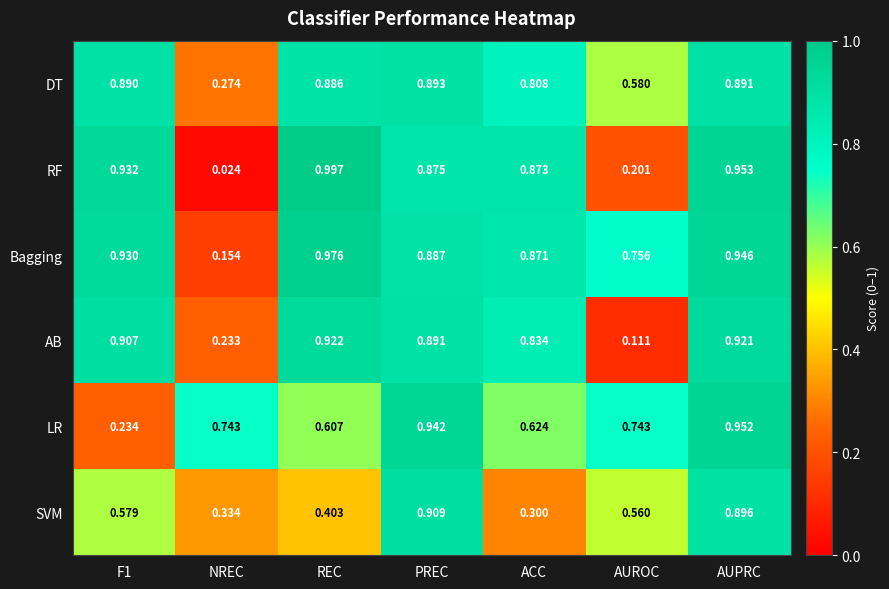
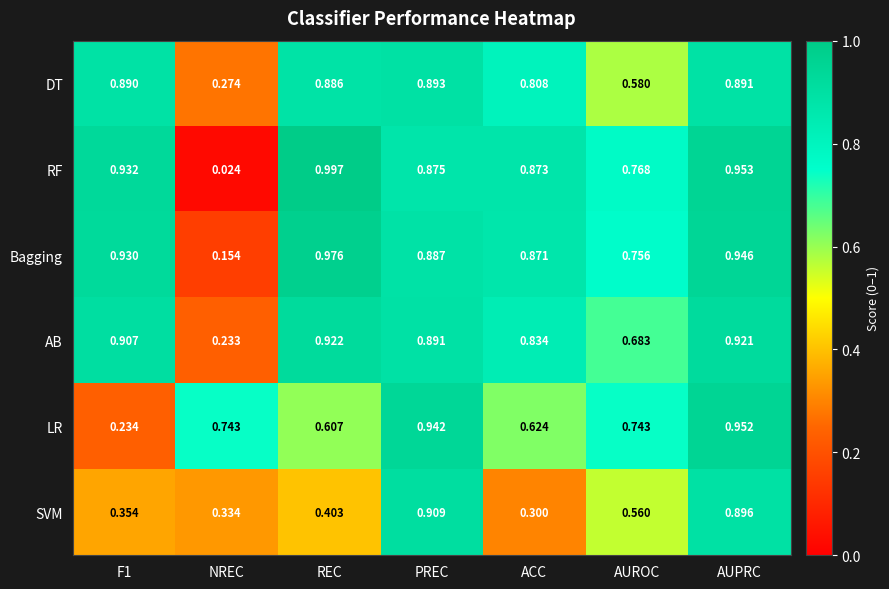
RF, AUROC: 0.201 -> 0.768
AB, AUROC: 0.111 -> 0.683
SVM, F1: 0.579 -> 0.354
